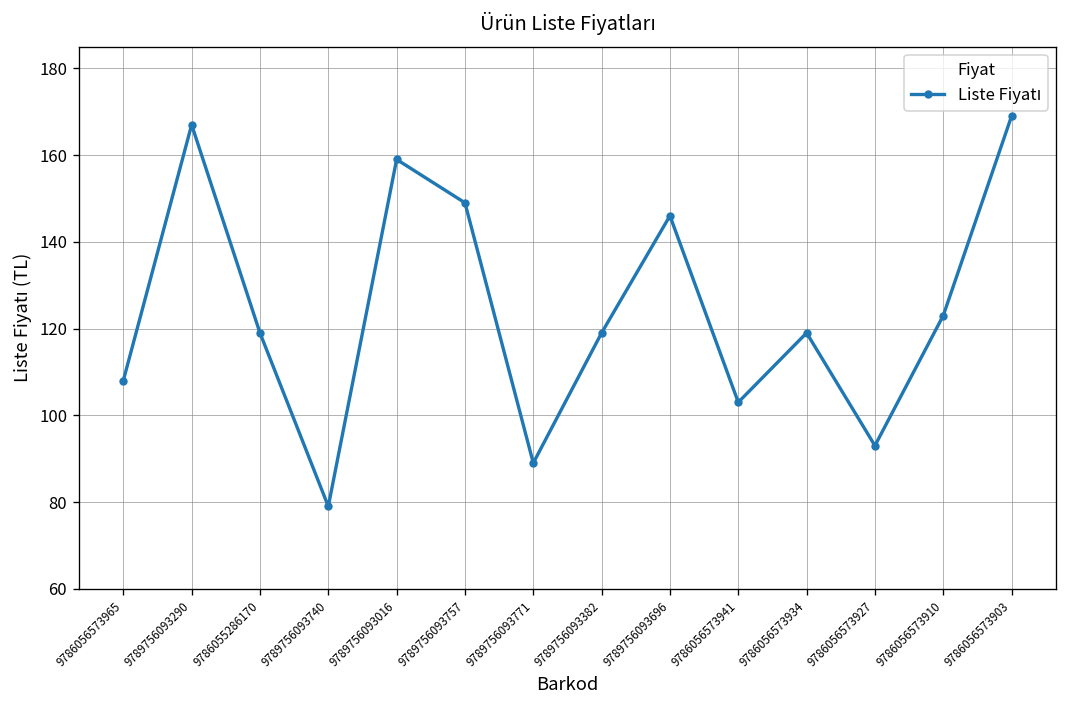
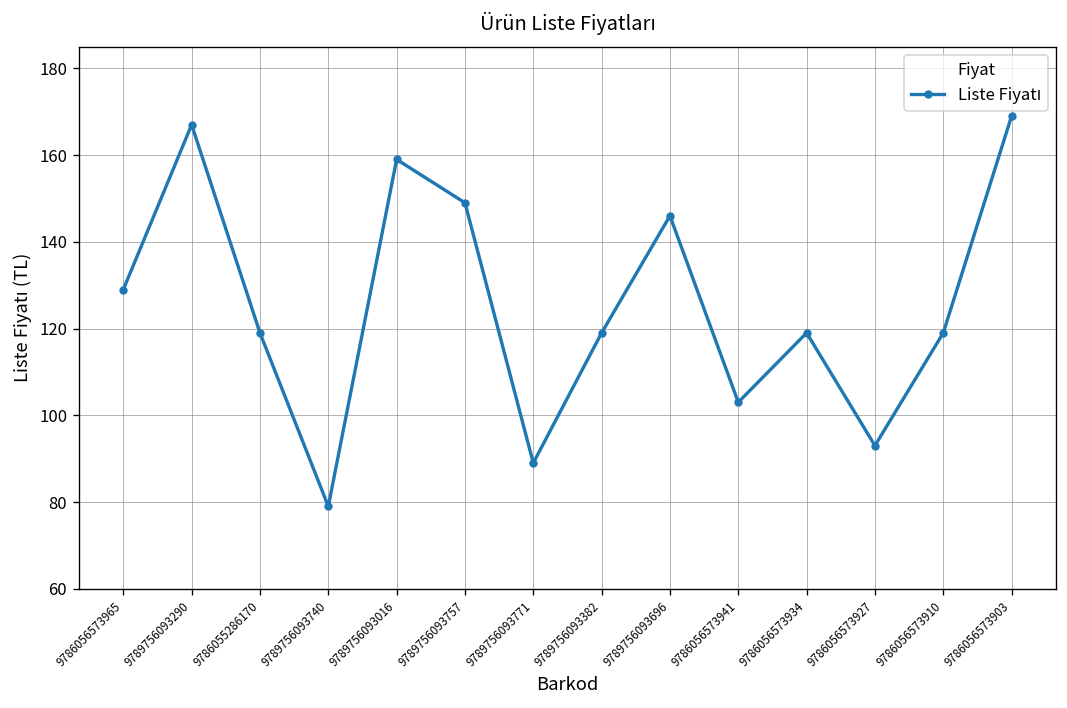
9786056573965: 108 -> 129
9786056573910: 123 -> 119
